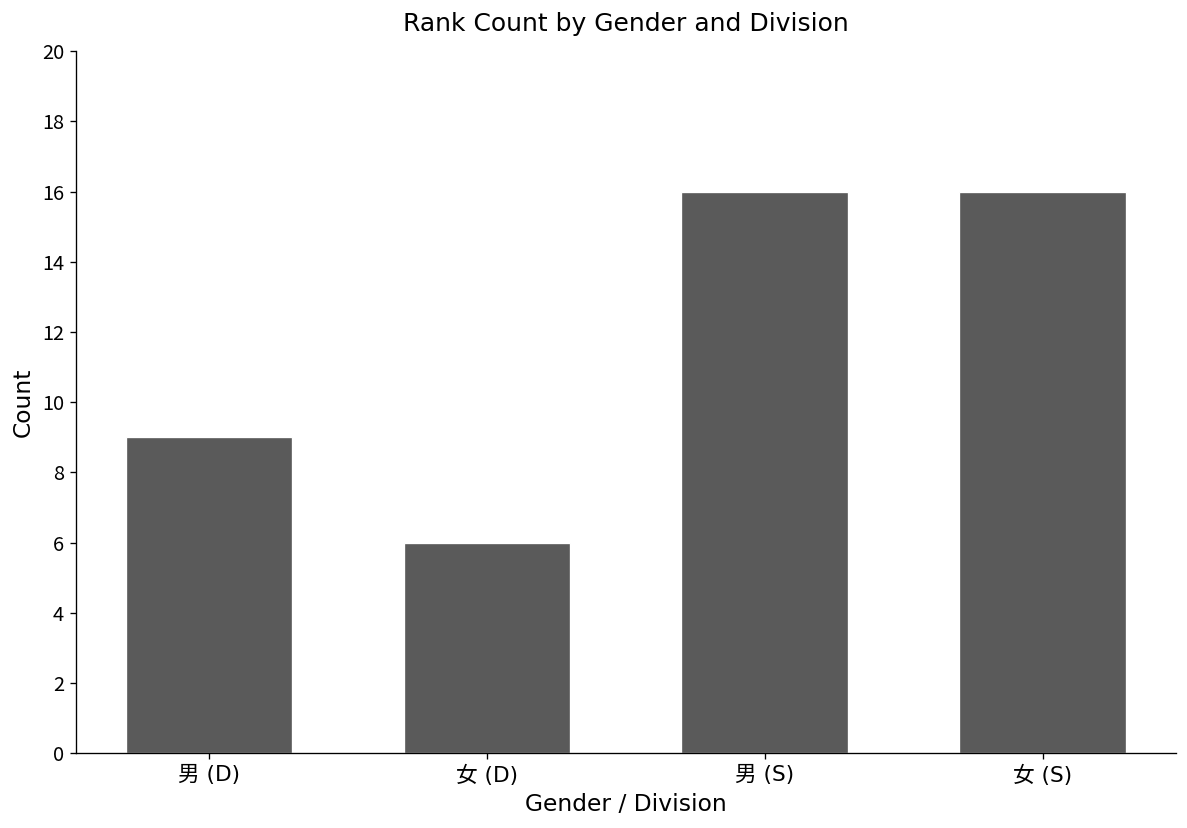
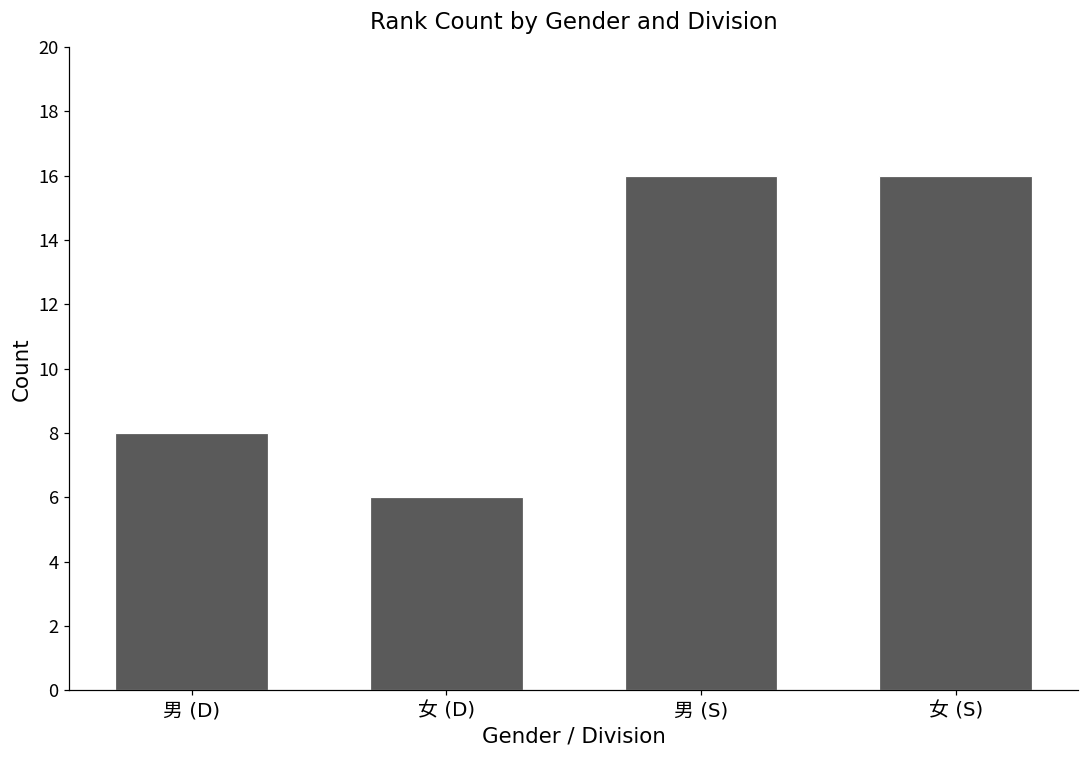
男 (D): 9 -> 8
